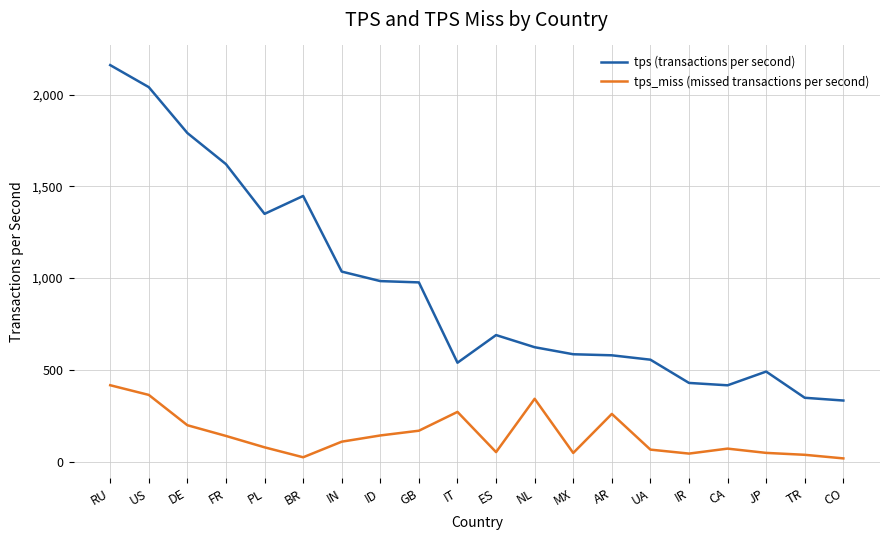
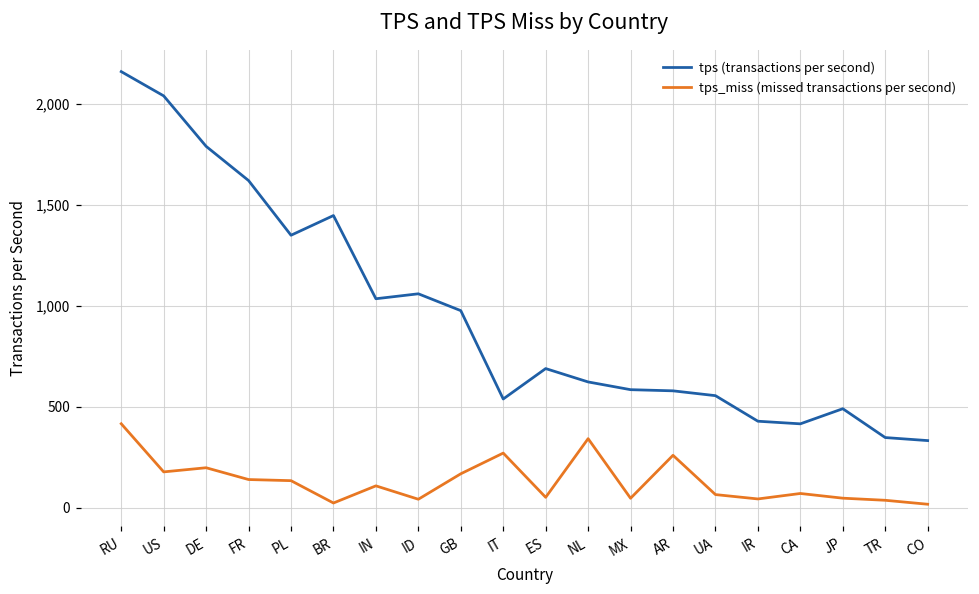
tps_miss (missed transactions per second), US: 360 -> 180
tps_miss (missed transactions per second), PL: 80 -> 130
tps (transactions per second), ID: 980 -> 1,060
tps_miss (missed transactions per second), ID: 140 -> 40
